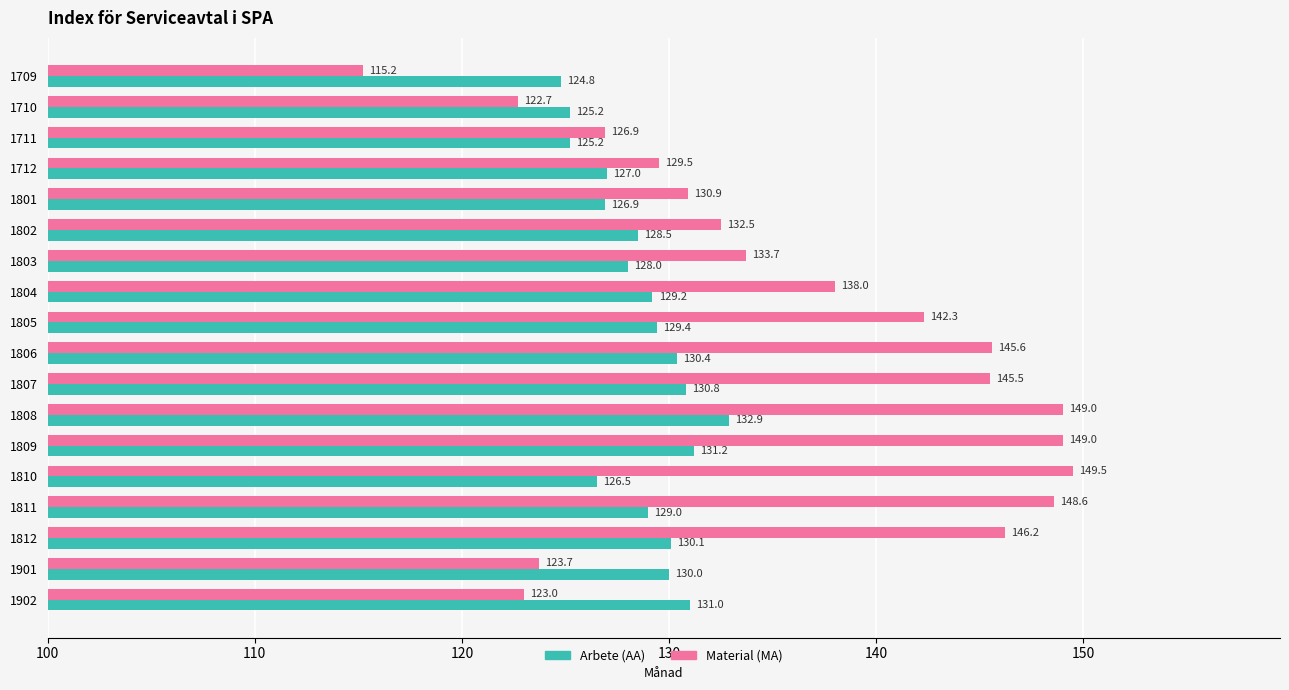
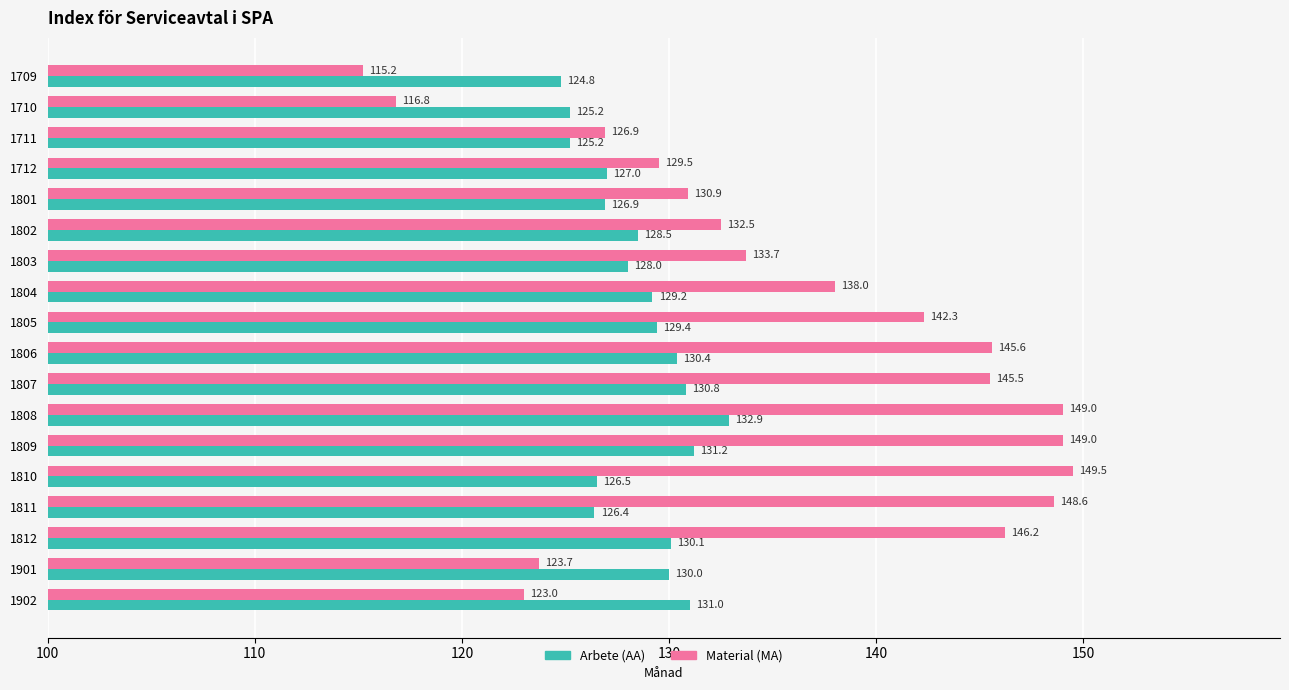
Material (MA), 1710: 122.7 -> 116.8
Arbete (AA), 1811: 129.0 -> 126.4
